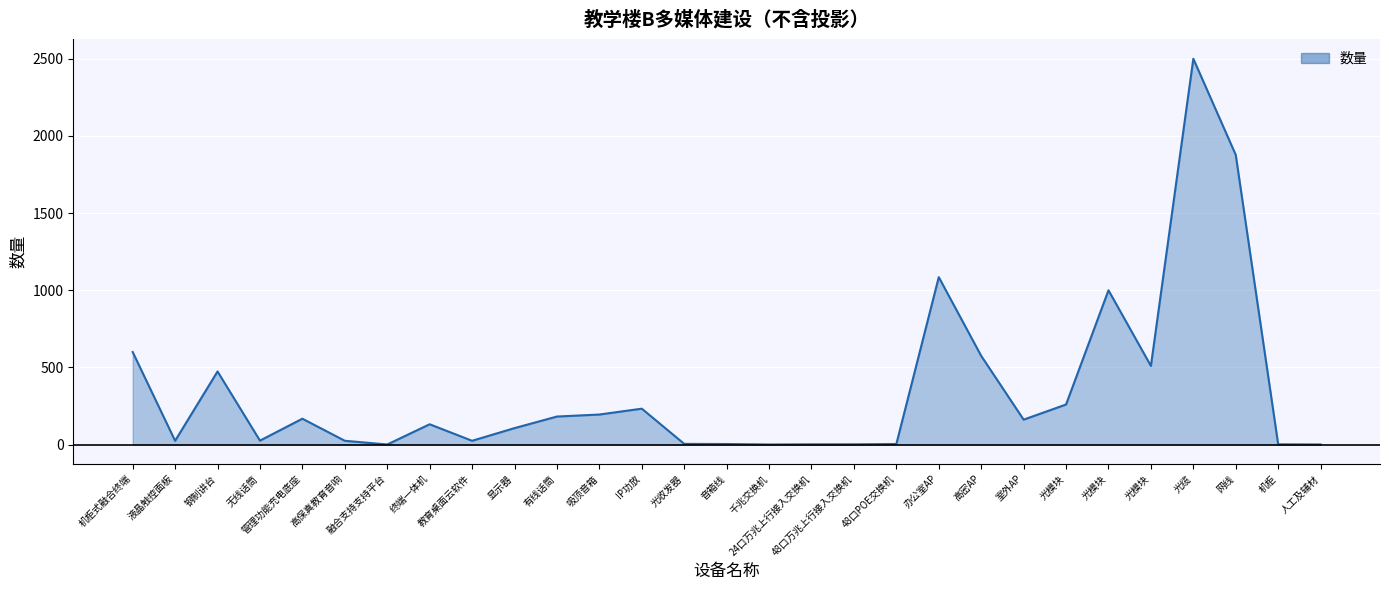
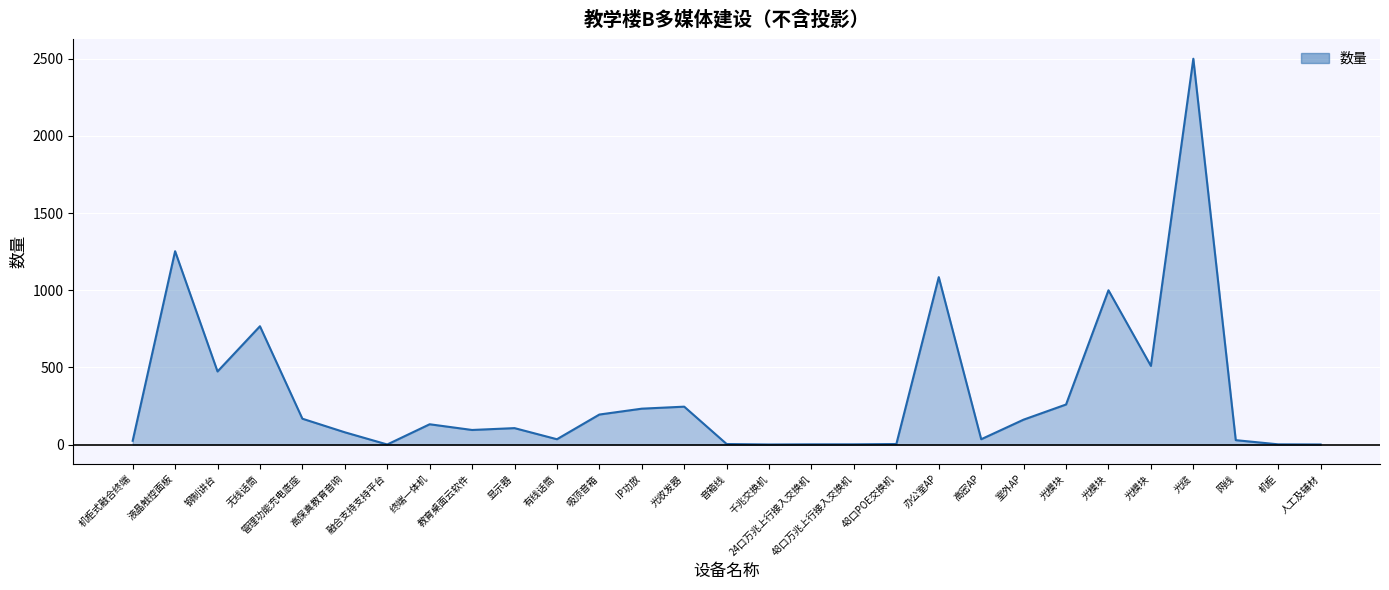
机柜式融合终端: 600 -> 30
液晶触控面板: 30 -> 1250
无线话筒: 30 -> 770
高保真教育音响: 30 -> 80
教育桌面云软件: 30 -> 100
有线话筒: 180 -> 40
光收发器: 10 -> 250
高密AP: 580 -> 40
网线: 1880 -> 30
